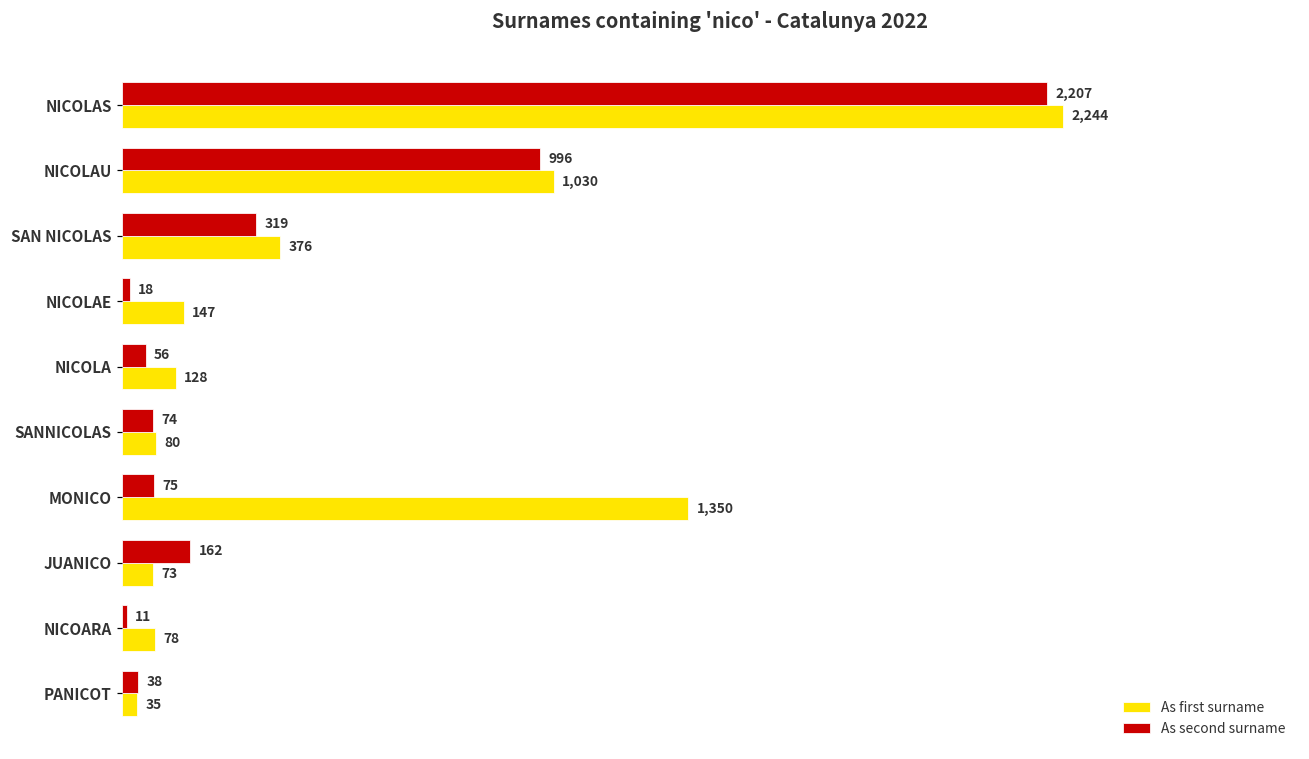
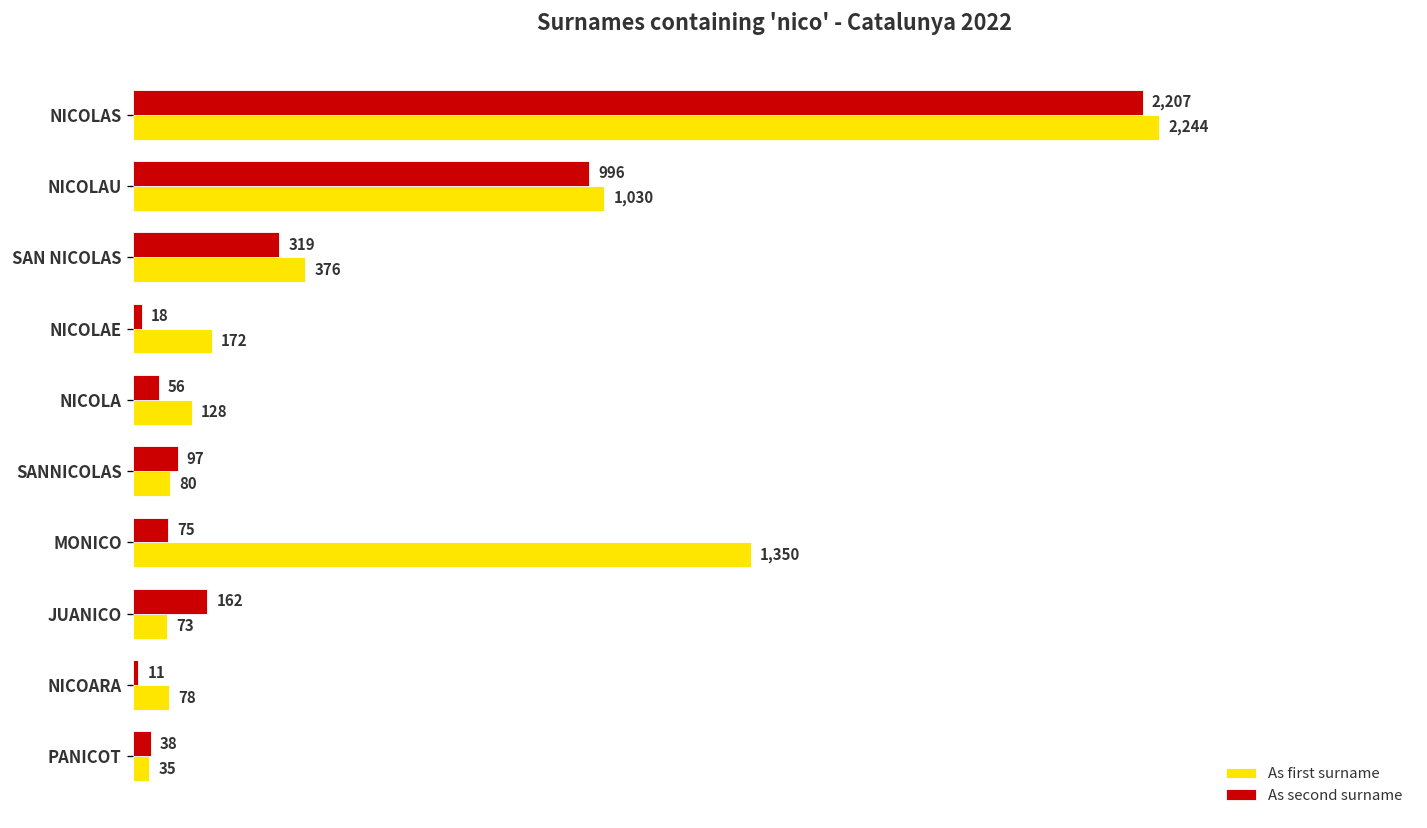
As first surname, NICOLAE: 147 -> 172
As second surname, SANNICOLAS: 74 -> 97
